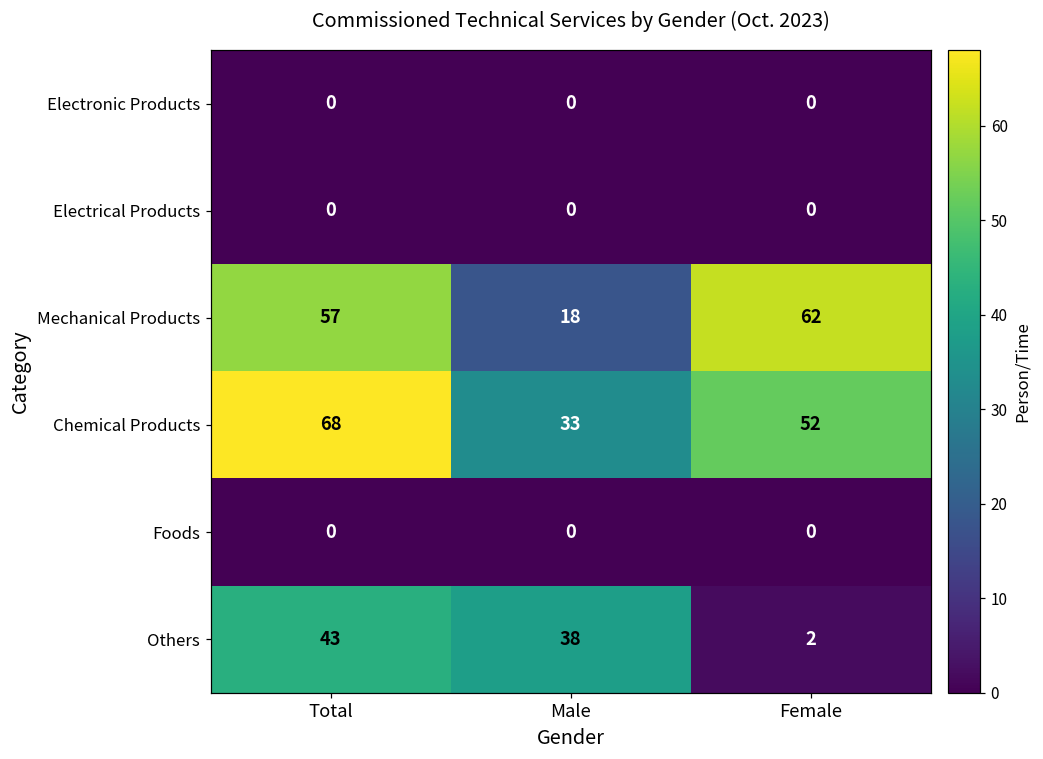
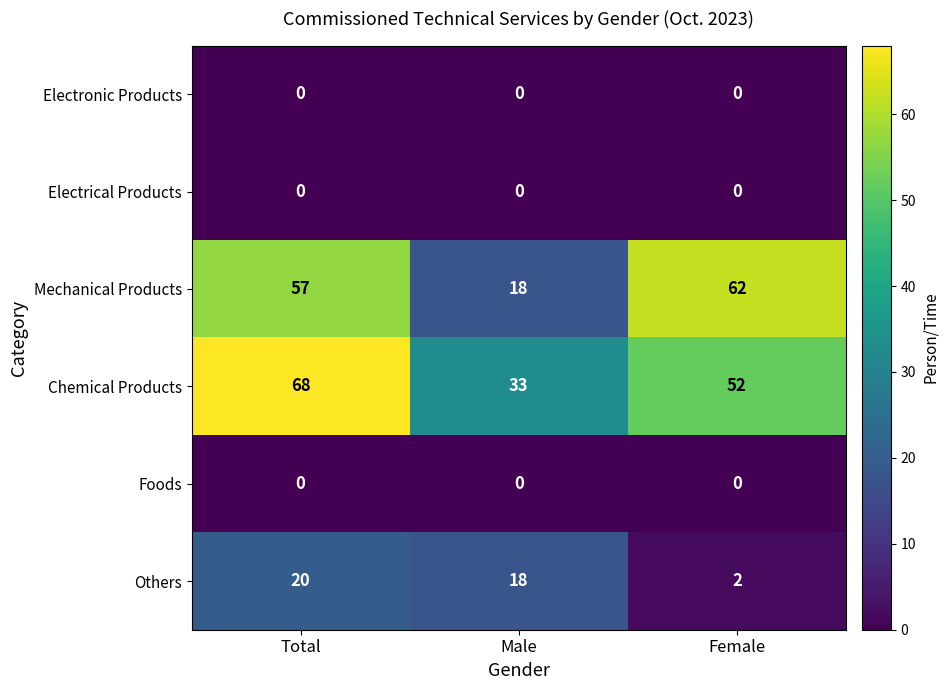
Others, Total: 43 -> 20
Others, Male: 38 -> 18
